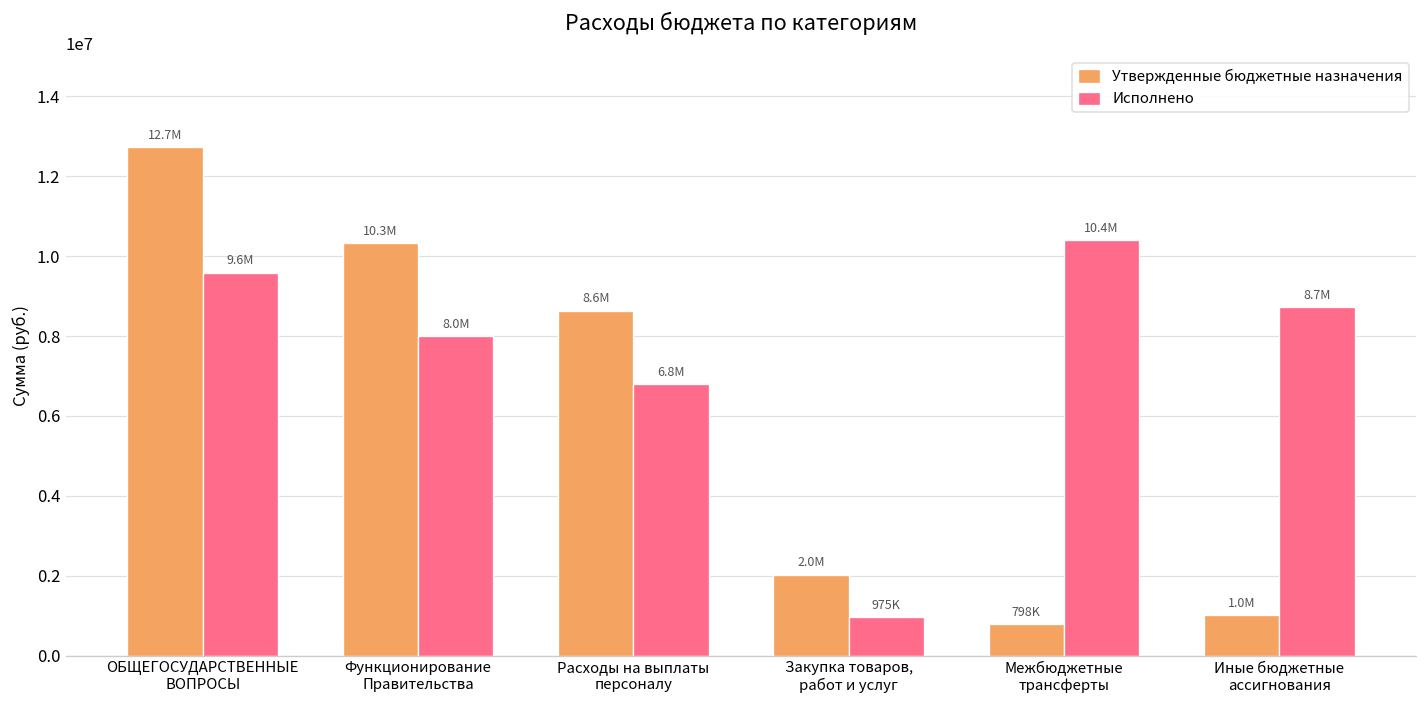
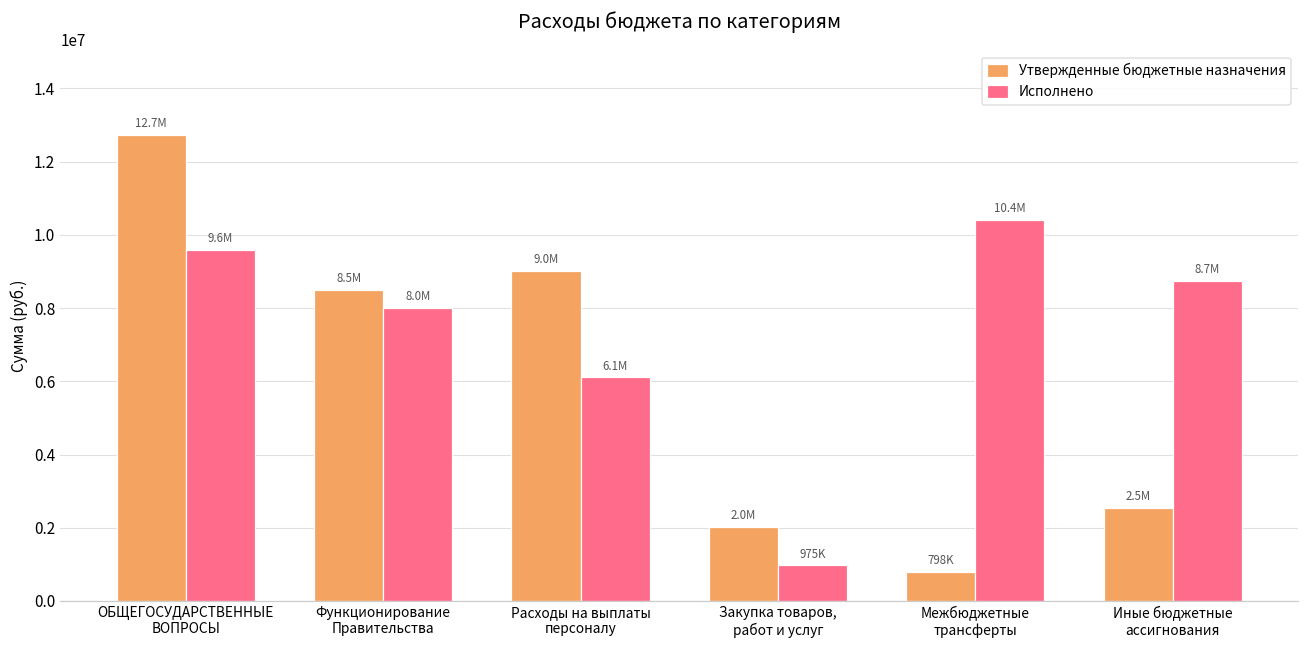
Утвержденные бюджетные назначения, Функционирование Правительства: 10.3M -> 8.5M
Утвержденные бюджетные назначения, Расходы на выплаты персоналу: 8.6M -> 9.0M
Исполнено, Расходы на выплаты персоналу: 6.8M -> 6.1M
Утвержденные бюджетные назначения, Иные бюджетные ассигнования: 1.0M -> 2.5M
